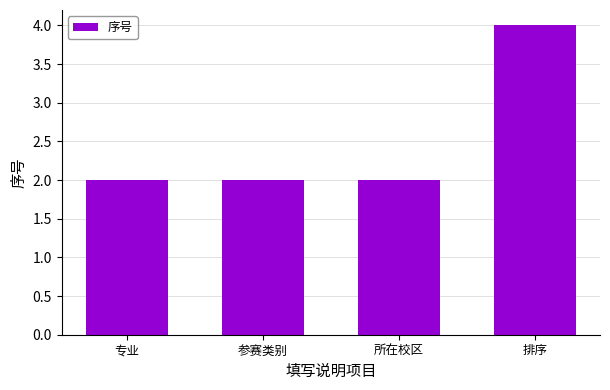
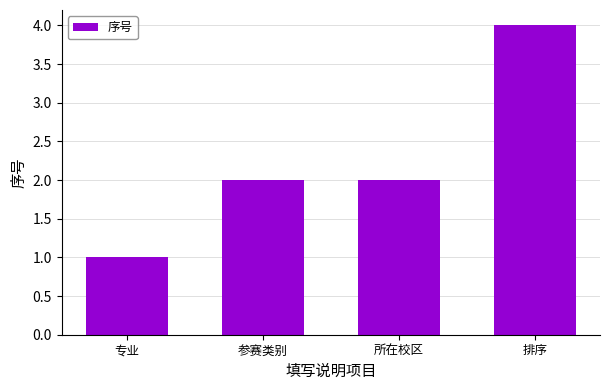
专业: 2 -> 1
